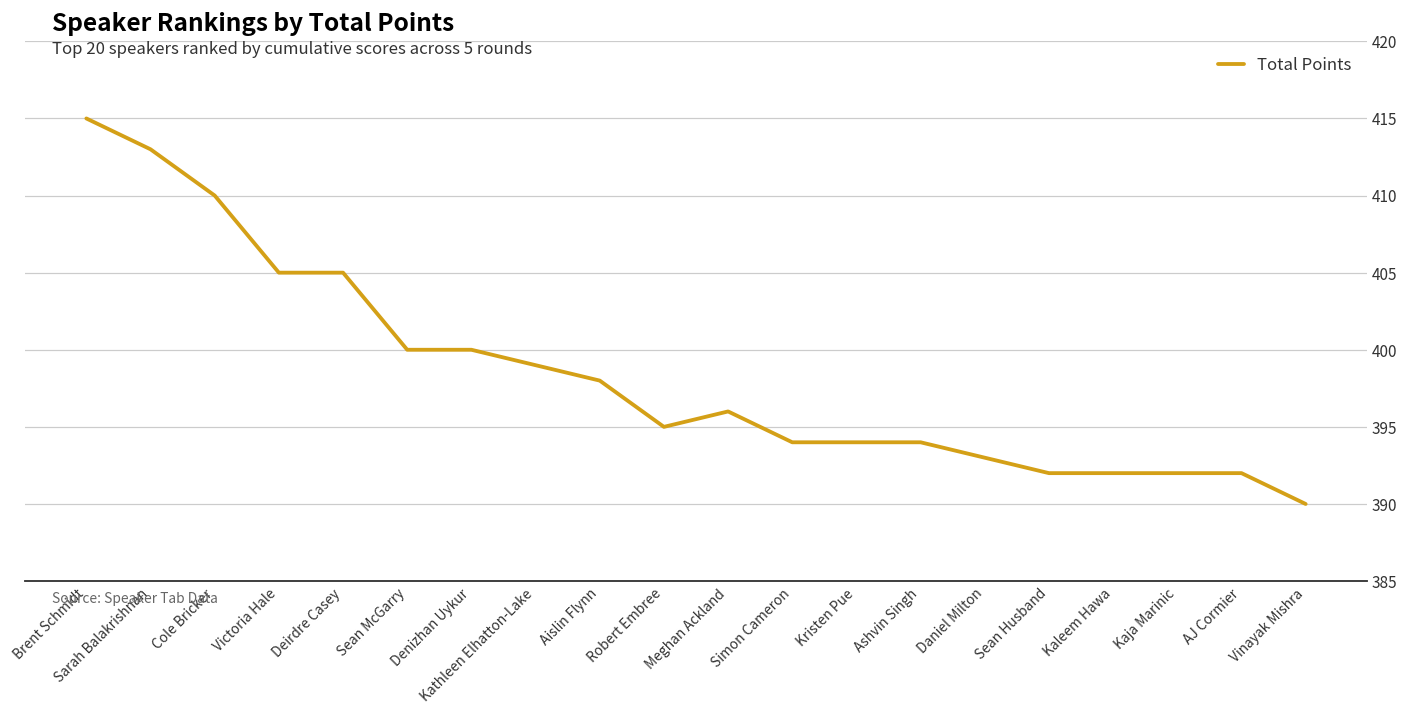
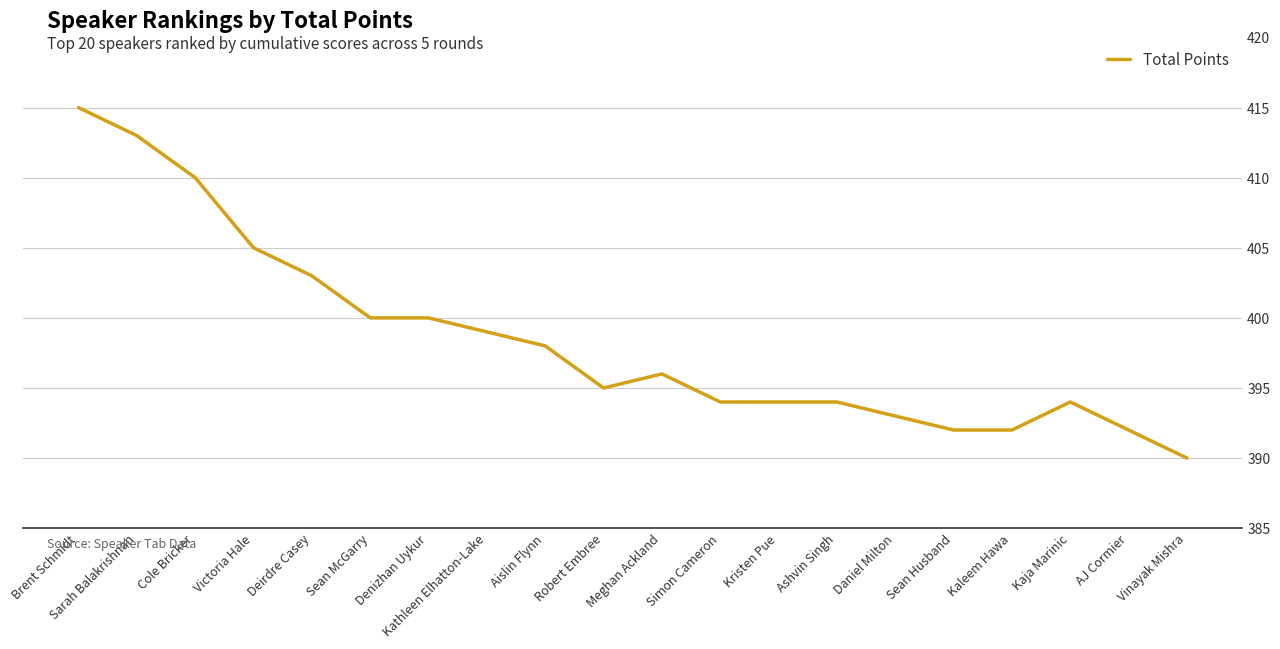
Deirdre Casey: 405 -> 403
Kaja Marinic: 392 -> 394
